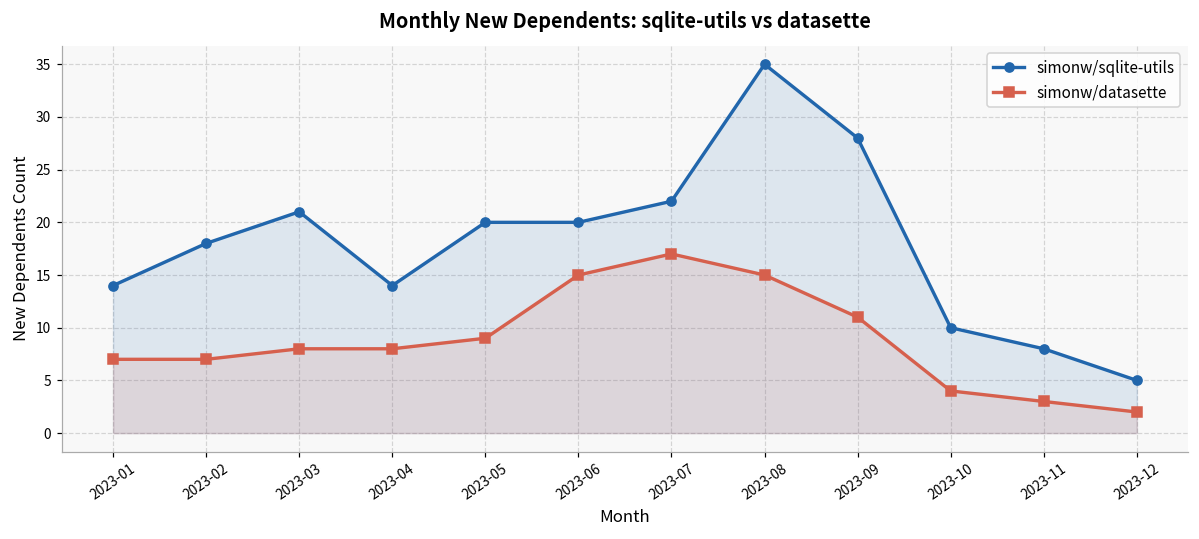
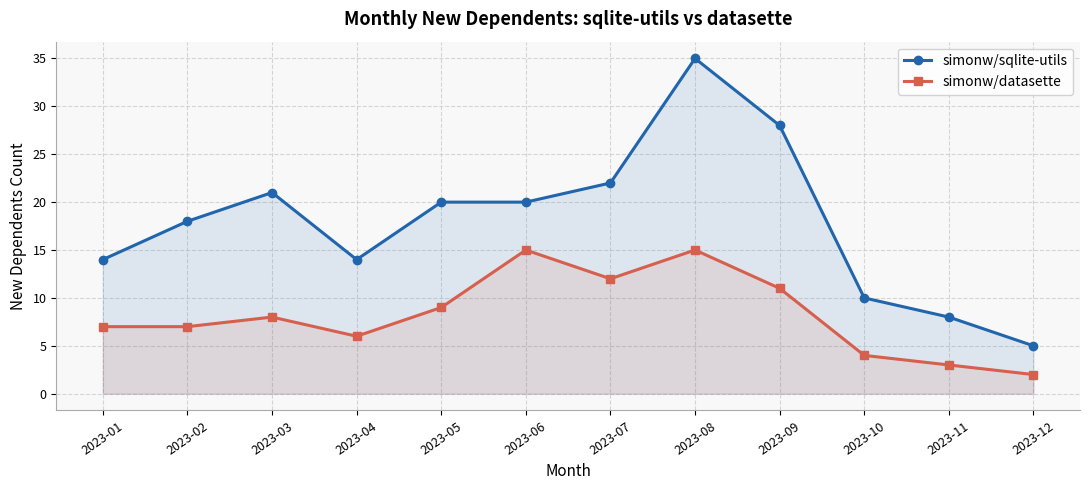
simonw/datasette, 2023-04: 8 -> 6
simonw/datasette, 2023-07: 17 -> 12
